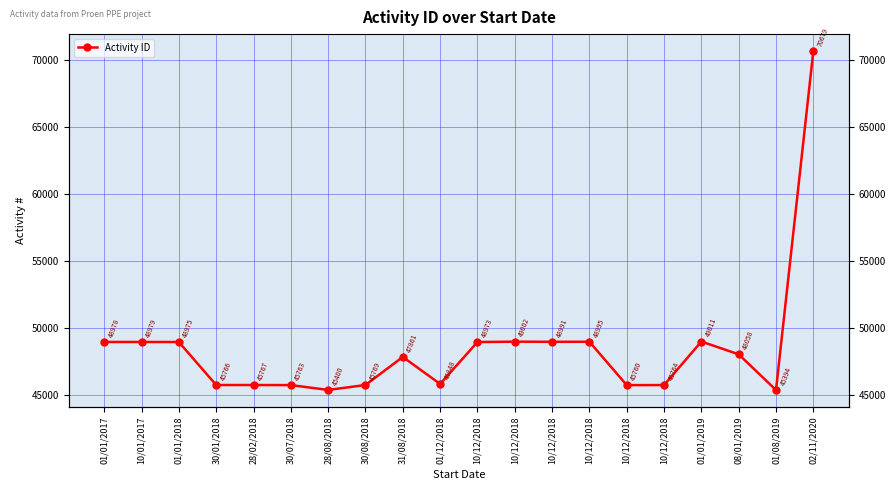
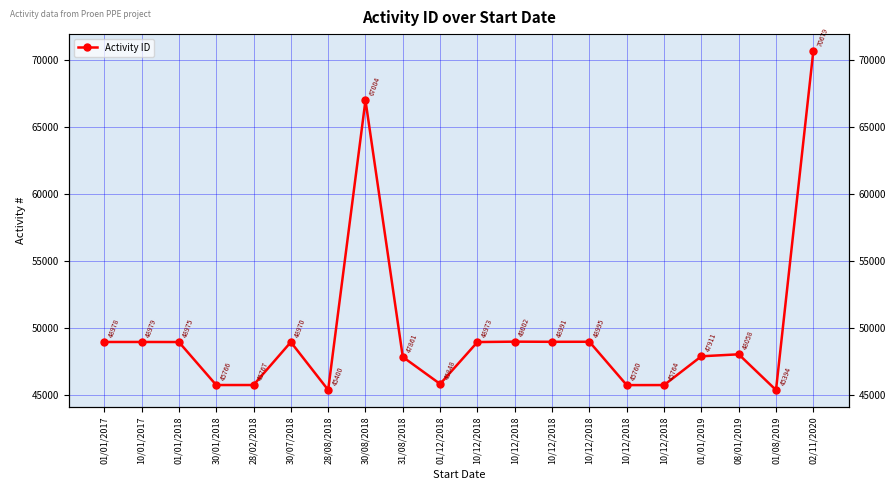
30/07/2018: 45763 -> 48970
30/08/2018: 45769 -> 67004
01/01/2019: 49011 -> 47911
